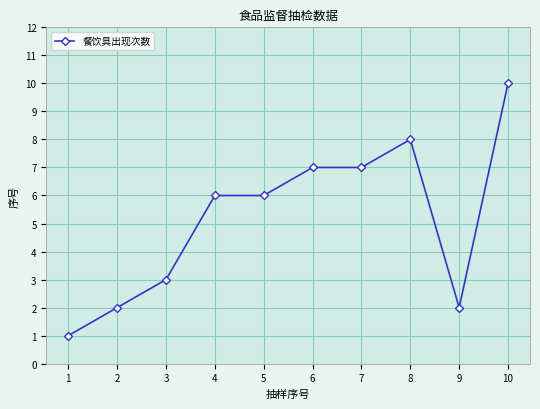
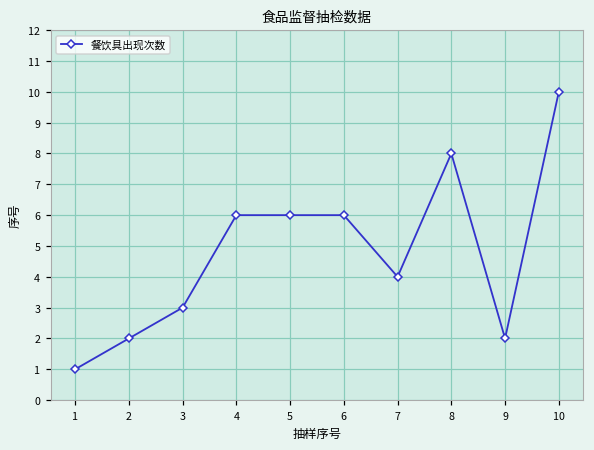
6: 7 -> 6
7: 7 -> 4
